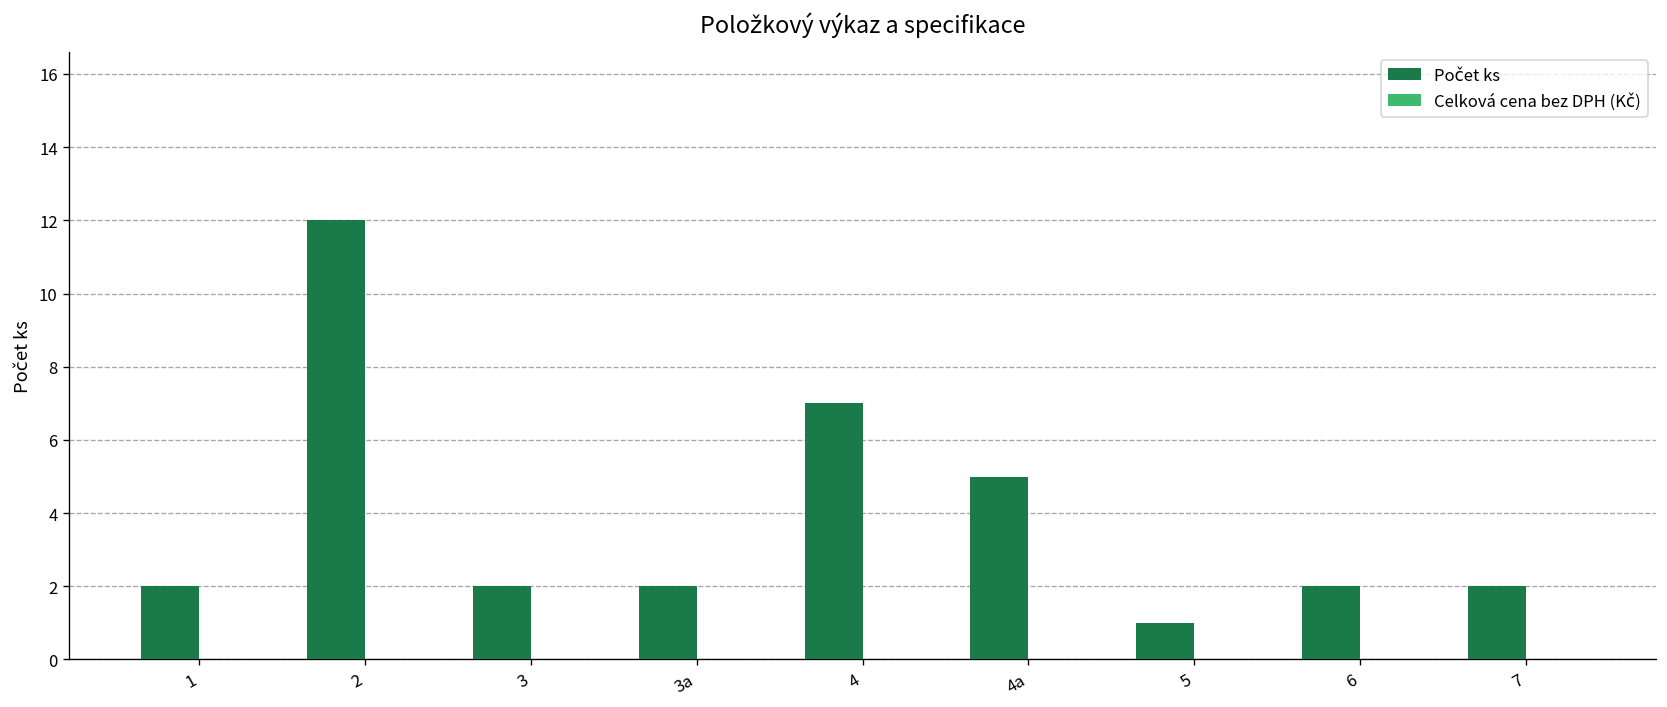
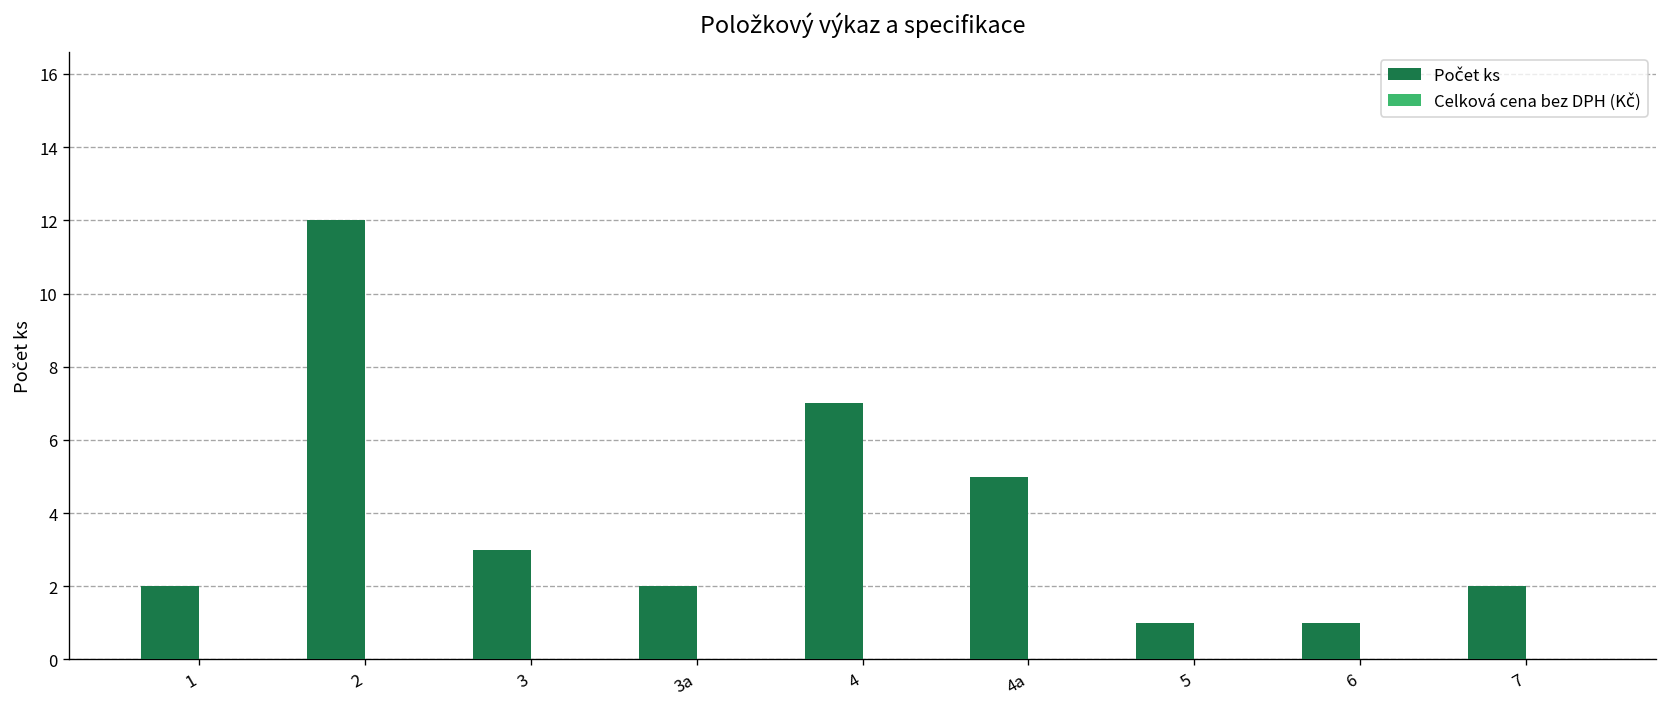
Počet ks, 3: 2 -> 3
Počet ks, 6: 2 -> 1
